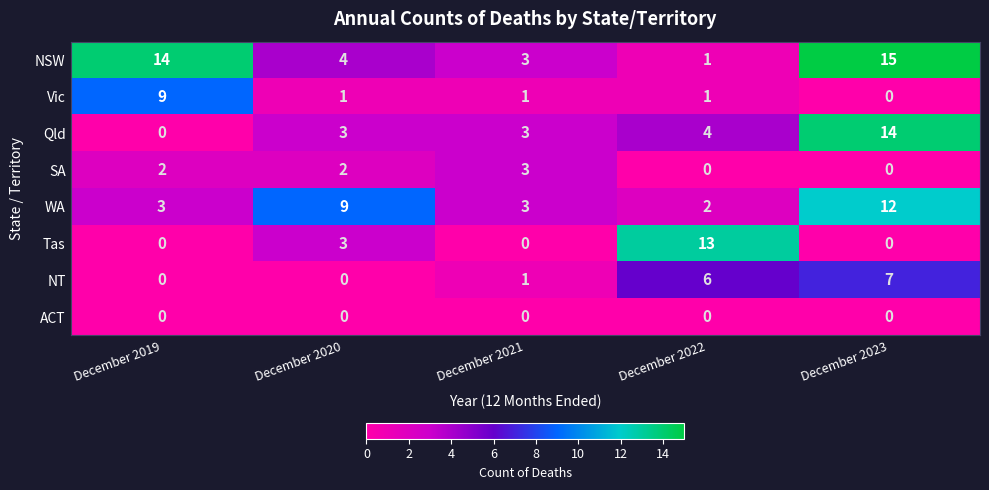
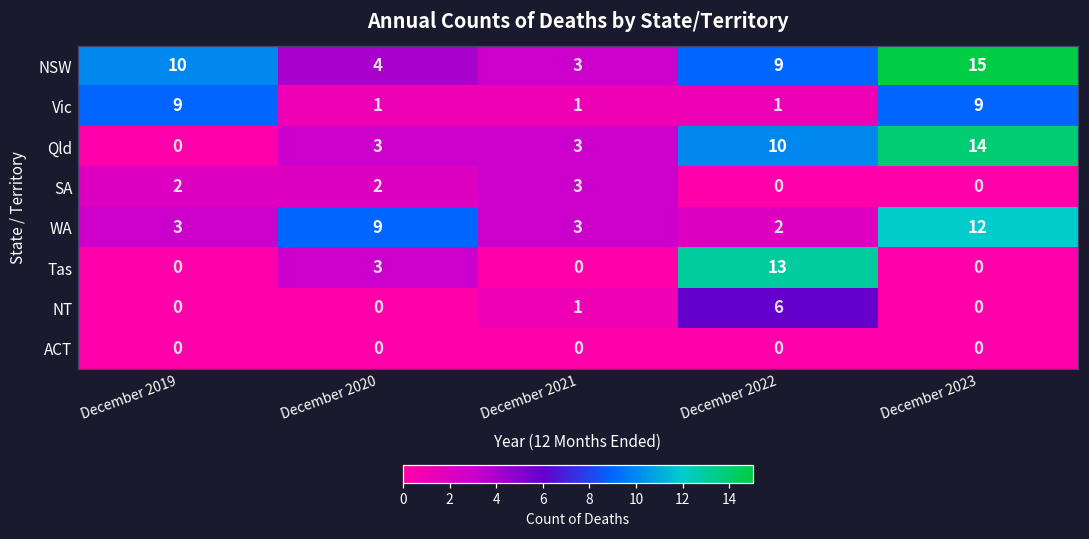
NSW, December 2019: 14 -> 10
NSW, December 2022: 1 -> 9
Vic, December 2023: 0 -> 9
Qld, December 2022: 4 -> 10
NT, December 2023: 7 -> 0
